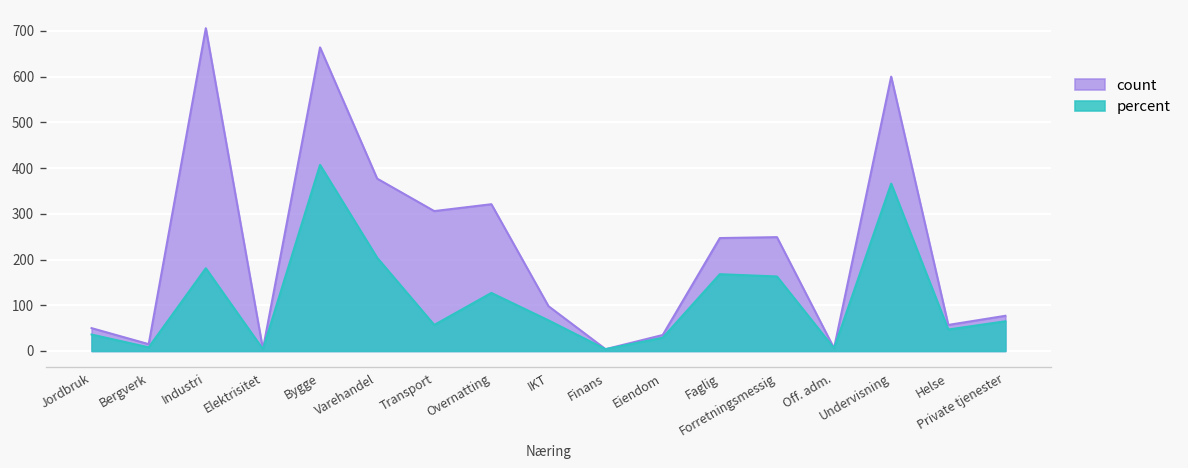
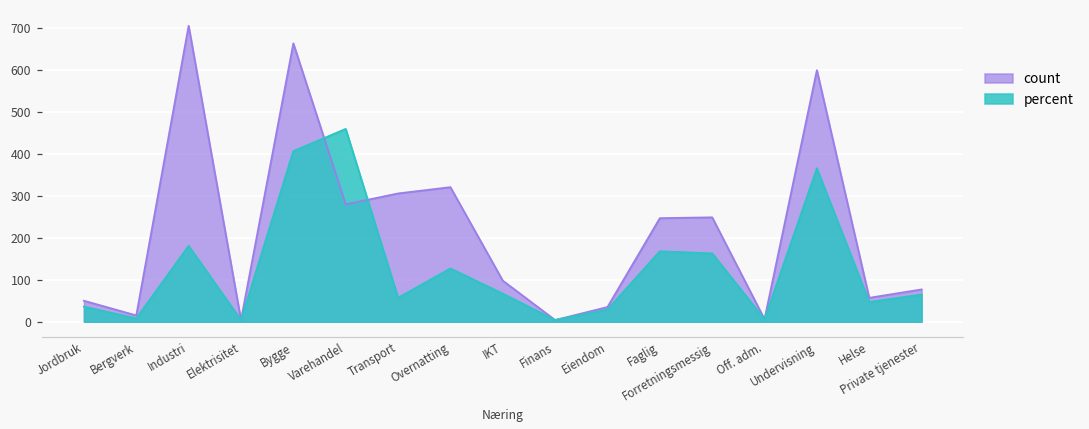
count, Varehandel: 380 -> 280
percent, Varehandel: 200 -> 460
